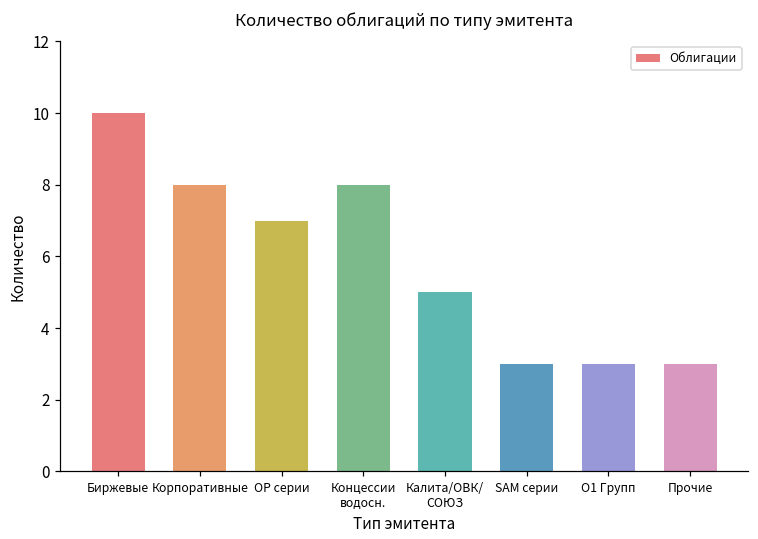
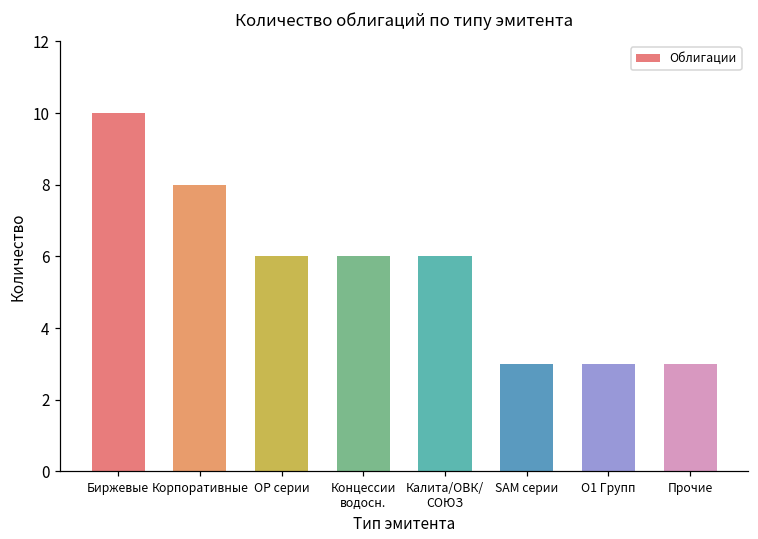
ОР серии: 7 -> 6
Концессии водосн.: 8 -> 6
Калита/ОВК/ СОЮЗ: 5 -> 6
